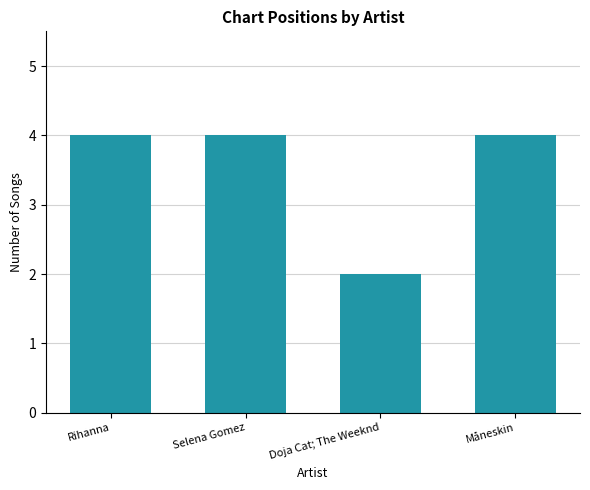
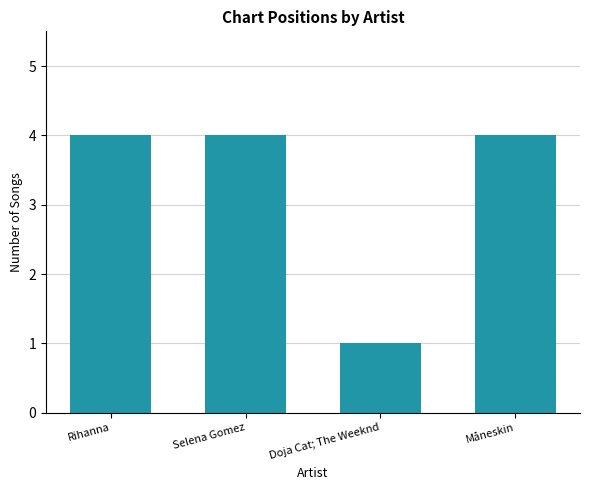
Doja Cat; The Weeknd: 2 -> 1
